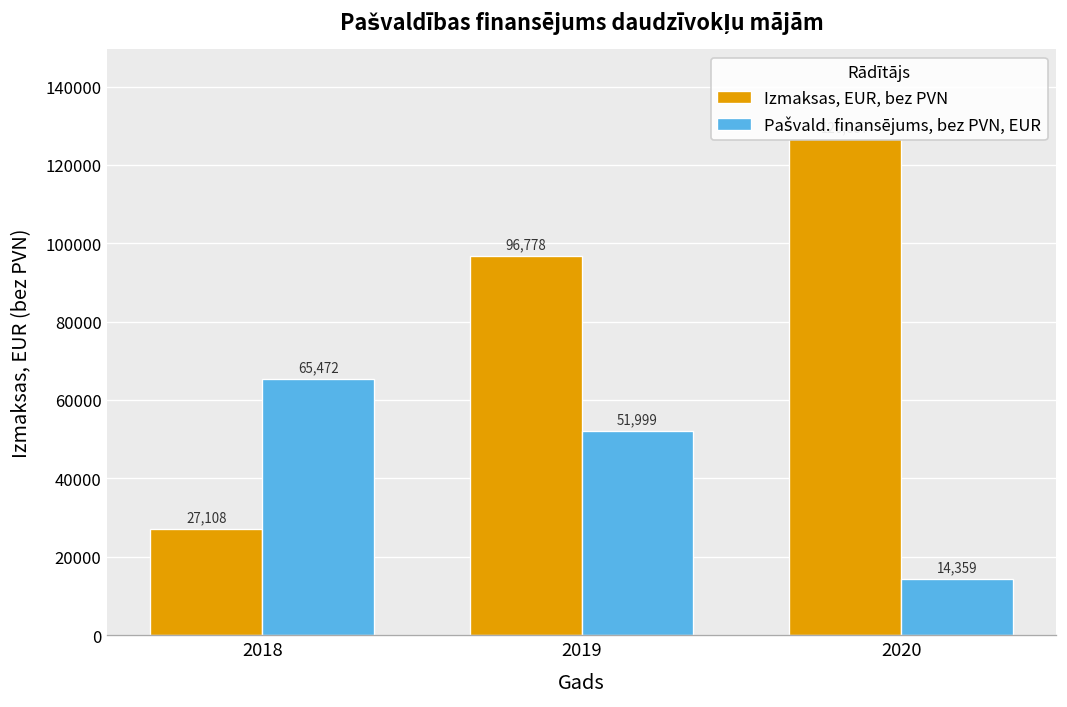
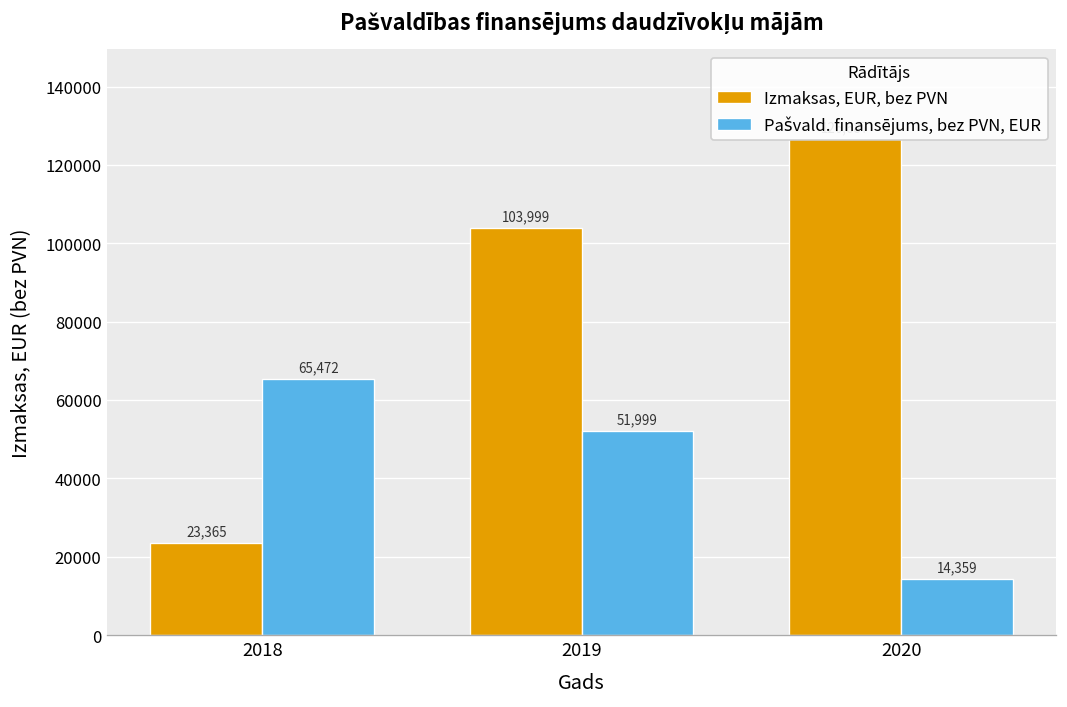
Izmaksas, EUR, bez PVN, 2018: 27,108 -> 23,365
Izmaksas, EUR, bez PVN, 2019: 96,778 -> 103,999
